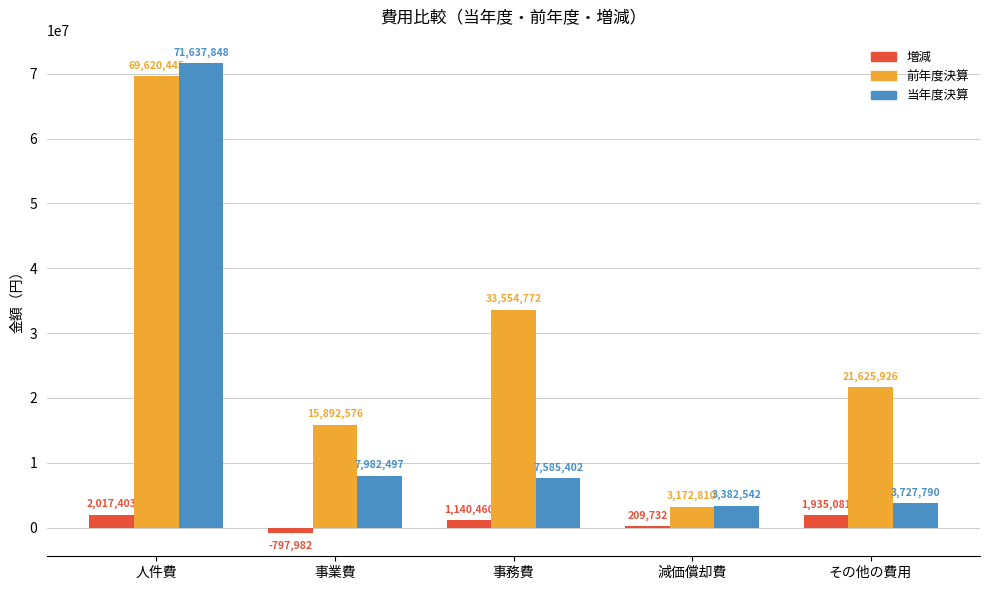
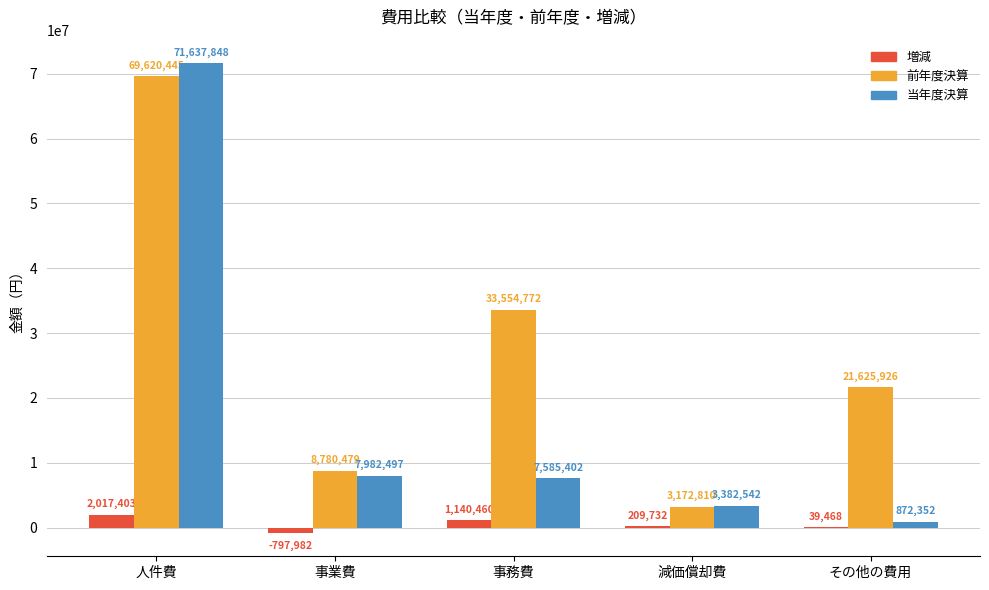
前年度決算, 事業費: 15,892,576 -> 8,780,479
増減, その他の費用: 1,935,081 -> 39,468
当年度決算, その他の費用: 3,727,790 -> 872,352
